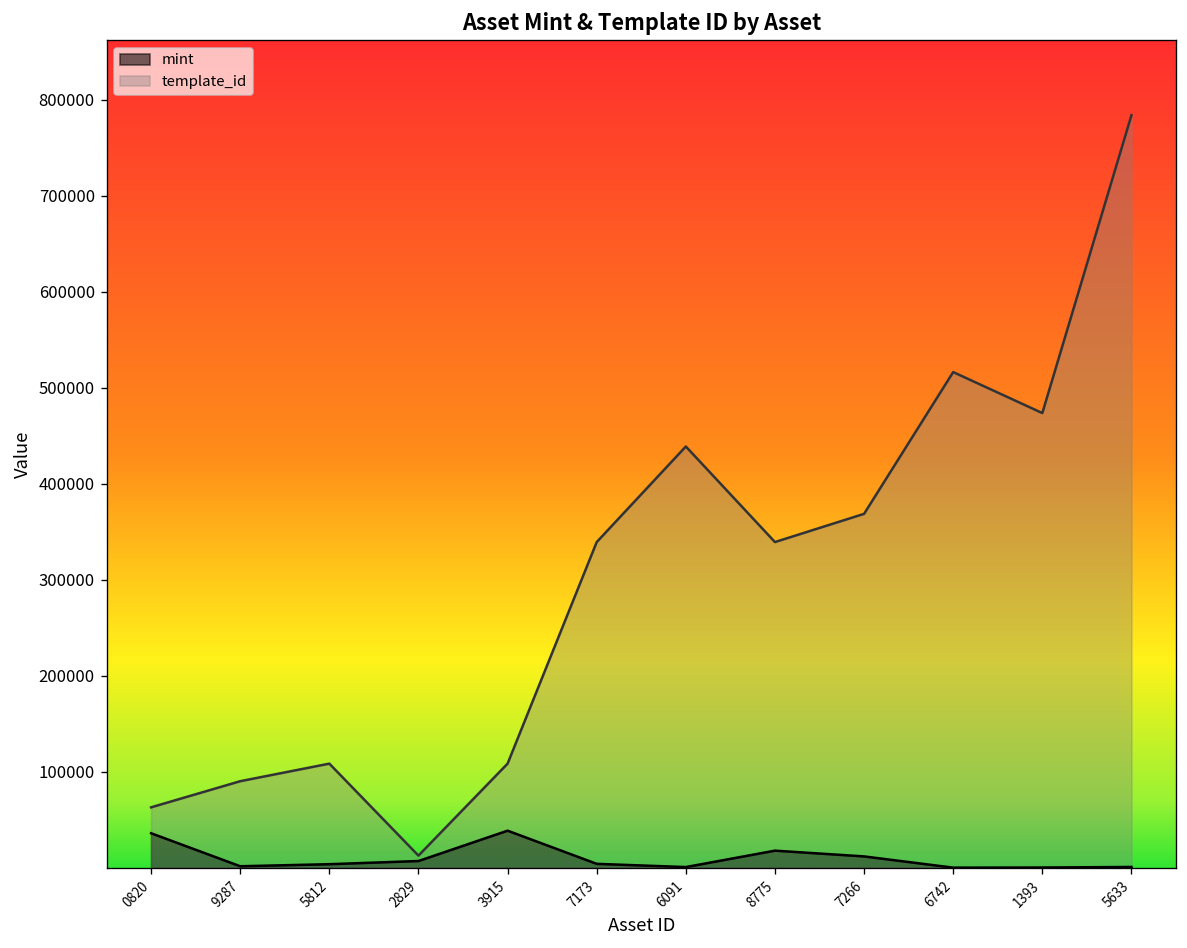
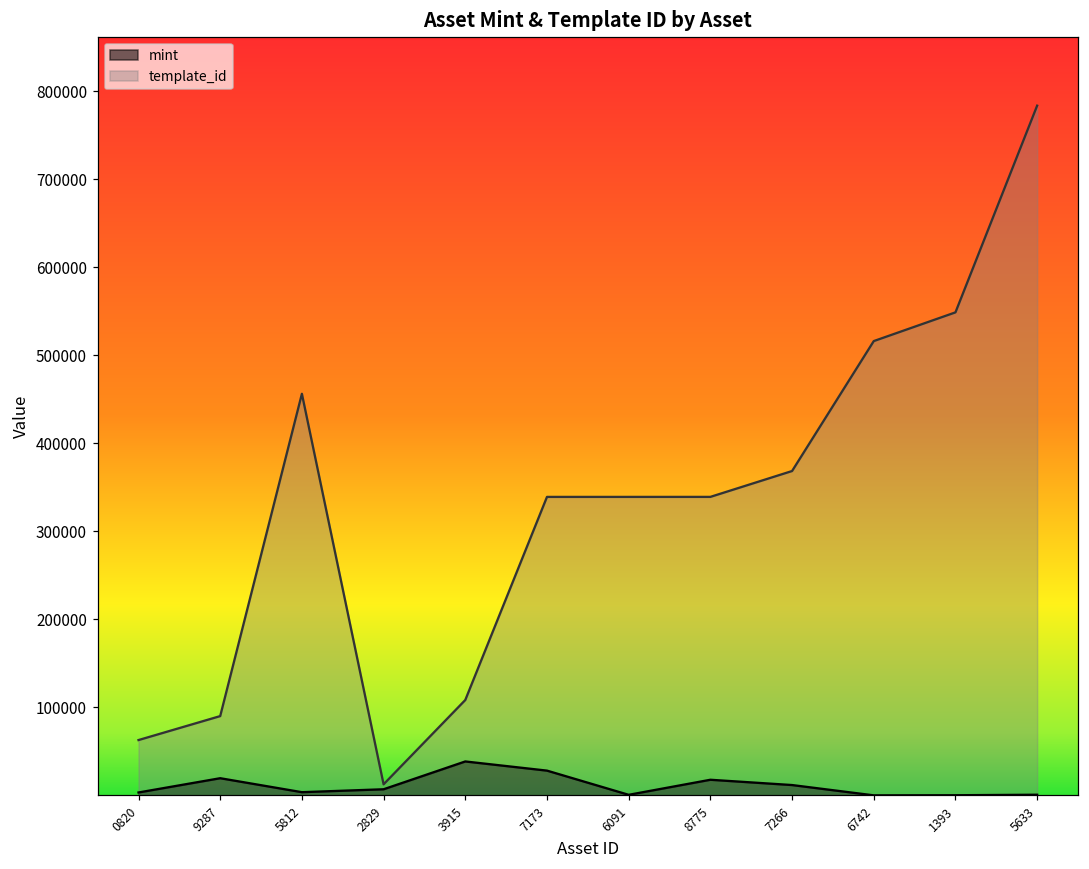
mint, 0820: 40000 -> 0
mint, 9287: 0 -> 20000
template_id, 5812: 110000 -> 460000
mint, 7173: 0 -> 30000
template_id, 6091: 440000 -> 340000
template_id, 1393: 470000 -> 550000
